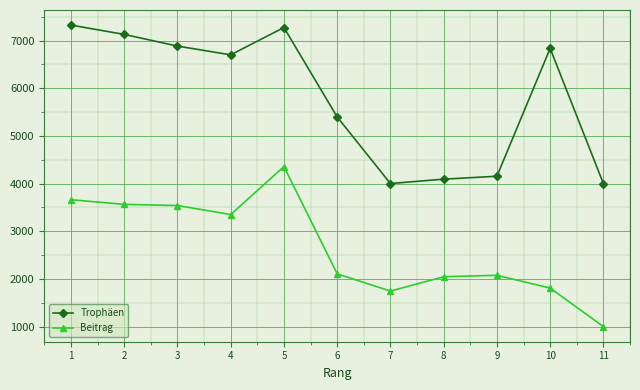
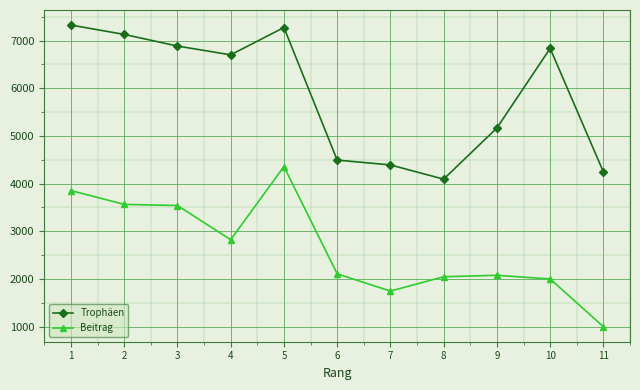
Beitrag, 1: 3700 -> 3900
Beitrag, 4: 3400 -> 2800
Trophäen, 6: 5400 -> 4500
Trophäen, 7: 4000 -> 4400
Trophäen, 9: 4200 -> 5200
Beitrag, 10: 1800 -> 2000
Trophäen, 11: 4000 -> 4200
